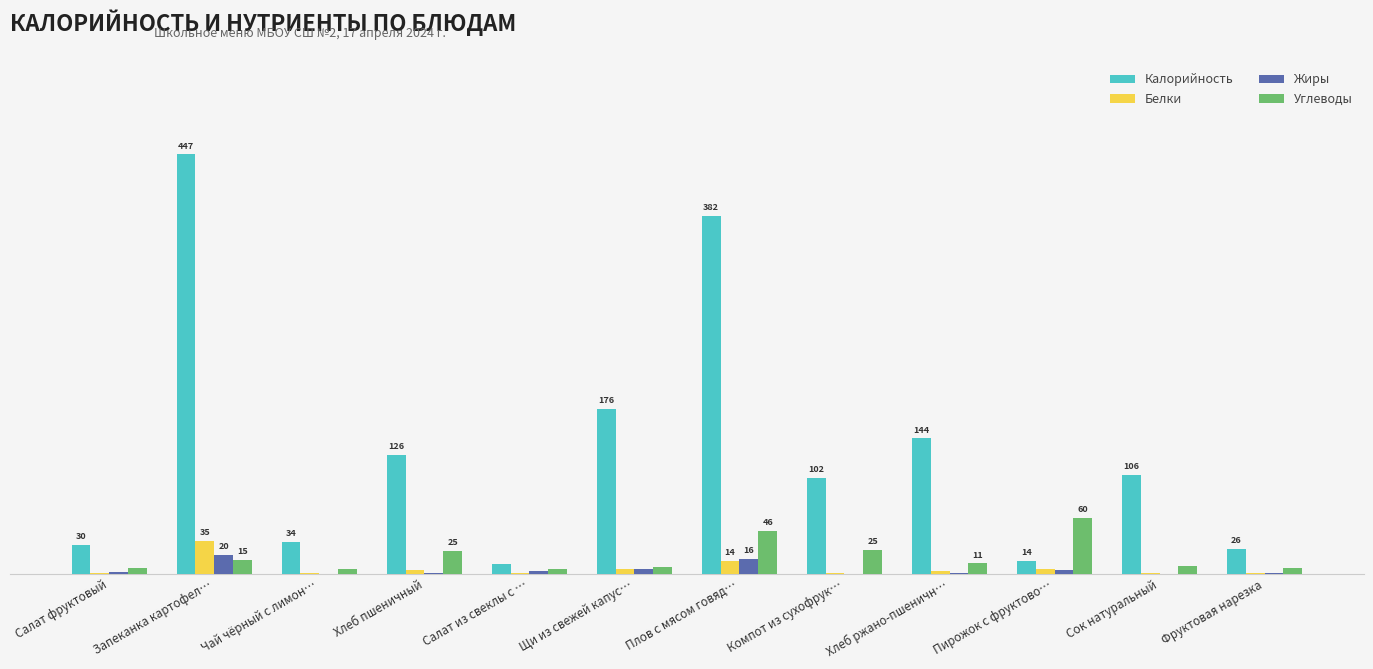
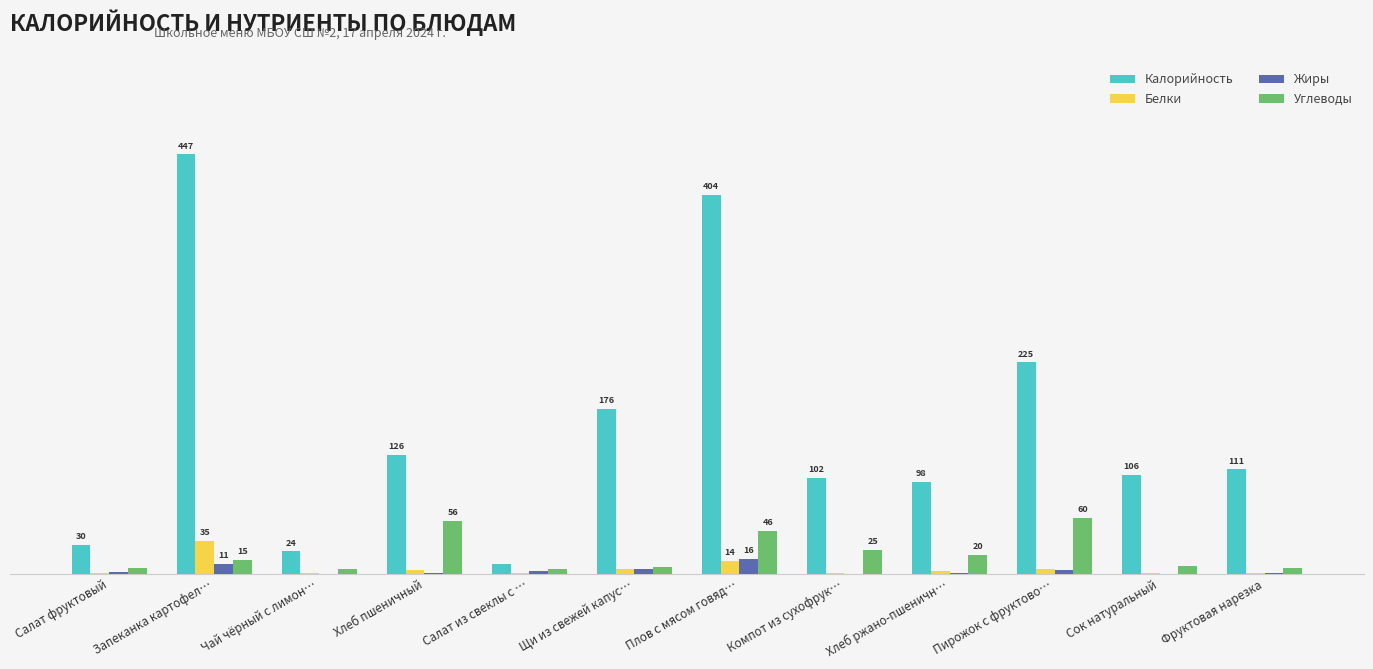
Жиры, Запеканка картофел…: 20 -> 11
Калорийность, Чай чёрный с лимон…: 34 -> 24
Углеводы, Хлеб пшеничный: 25 -> 56
Калорийность, Плов с мясом говяд…: 382 -> 404
Калорийность, Хлеб ржано-пшеничн…: 144 -> 98
Углеводы, Хлеб ржано-пшеничн…: 11 -> 20
Калорийность, Пирожок с фруктово…: 14 -> 225
Калорийность, Фруктовая нарезка: 26 -> 111
